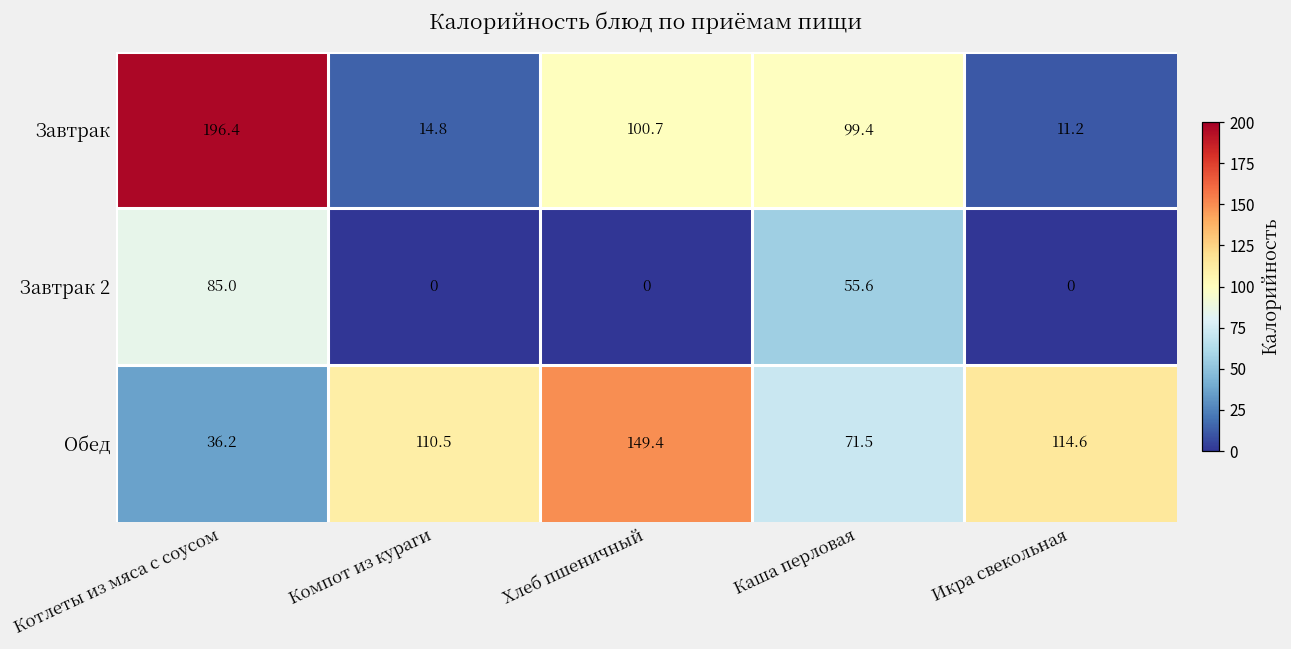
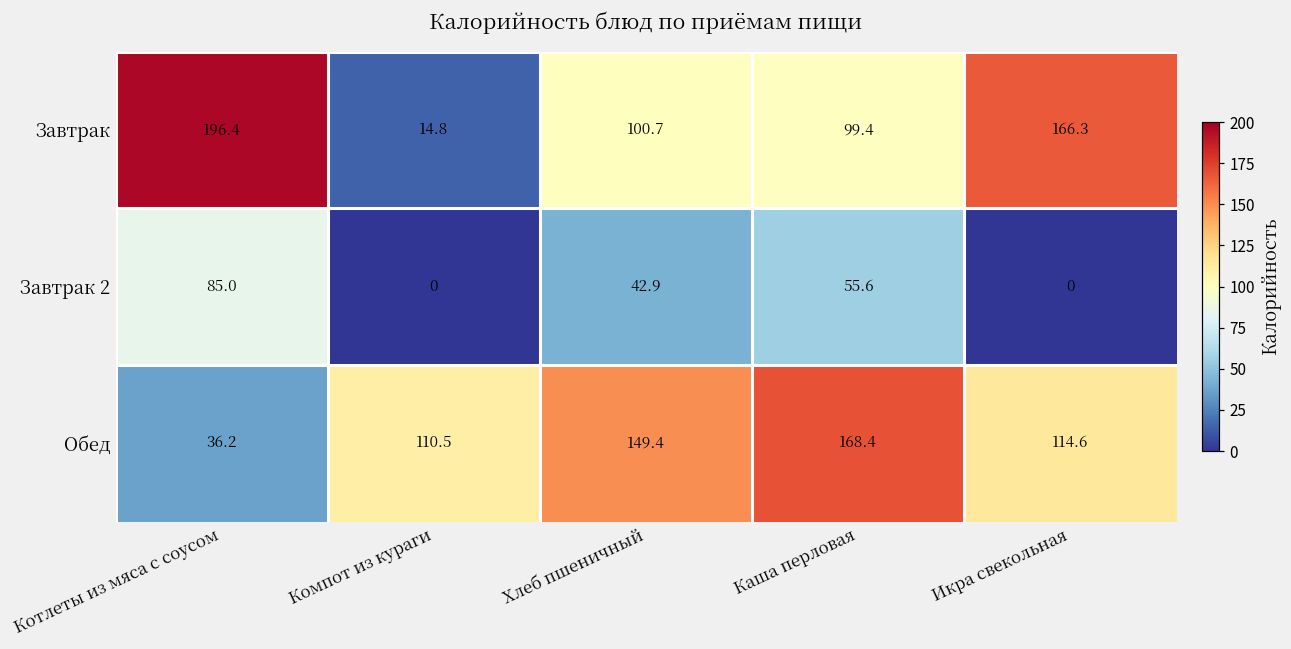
Завтрак, Икра свекольная: 11.2 -> 166.3
Завтрак 2, Хлеб пшеничный: 0 -> 42.9
Обед, Каша перловая: 71.5 -> 168.4
